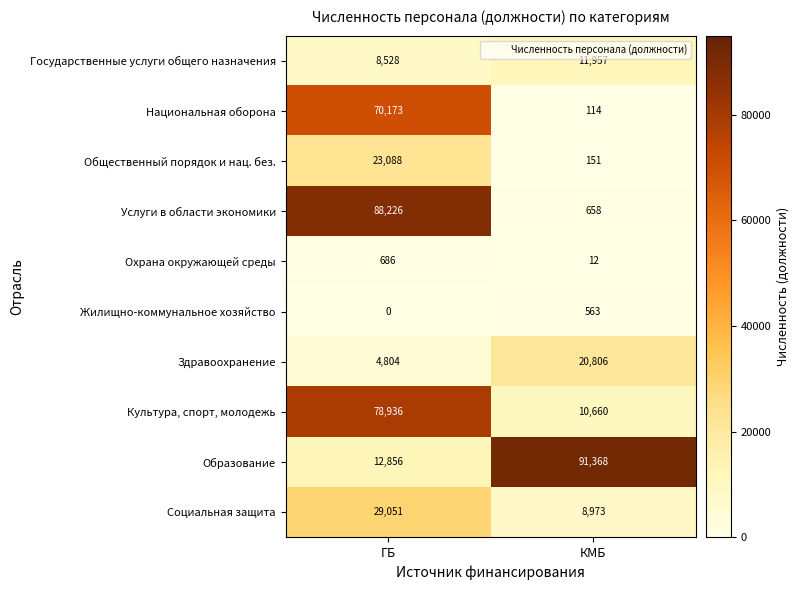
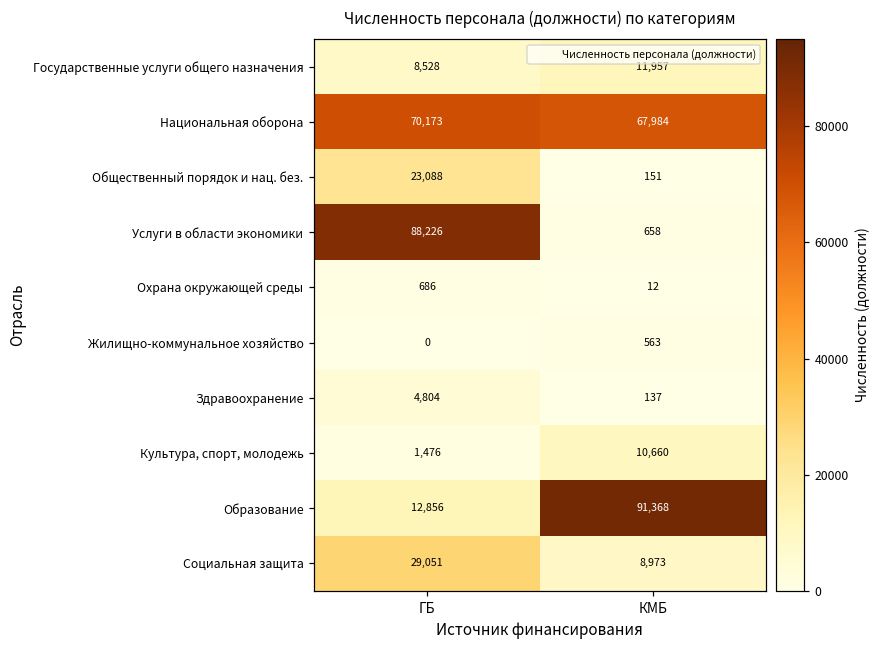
Национальная оборона, КМБ: 114 -> 67,984
Здравоохранение, КМБ: 20,806 -> 137
Культура, спорт, молодежь, ГБ: 78,936 -> 1,476
